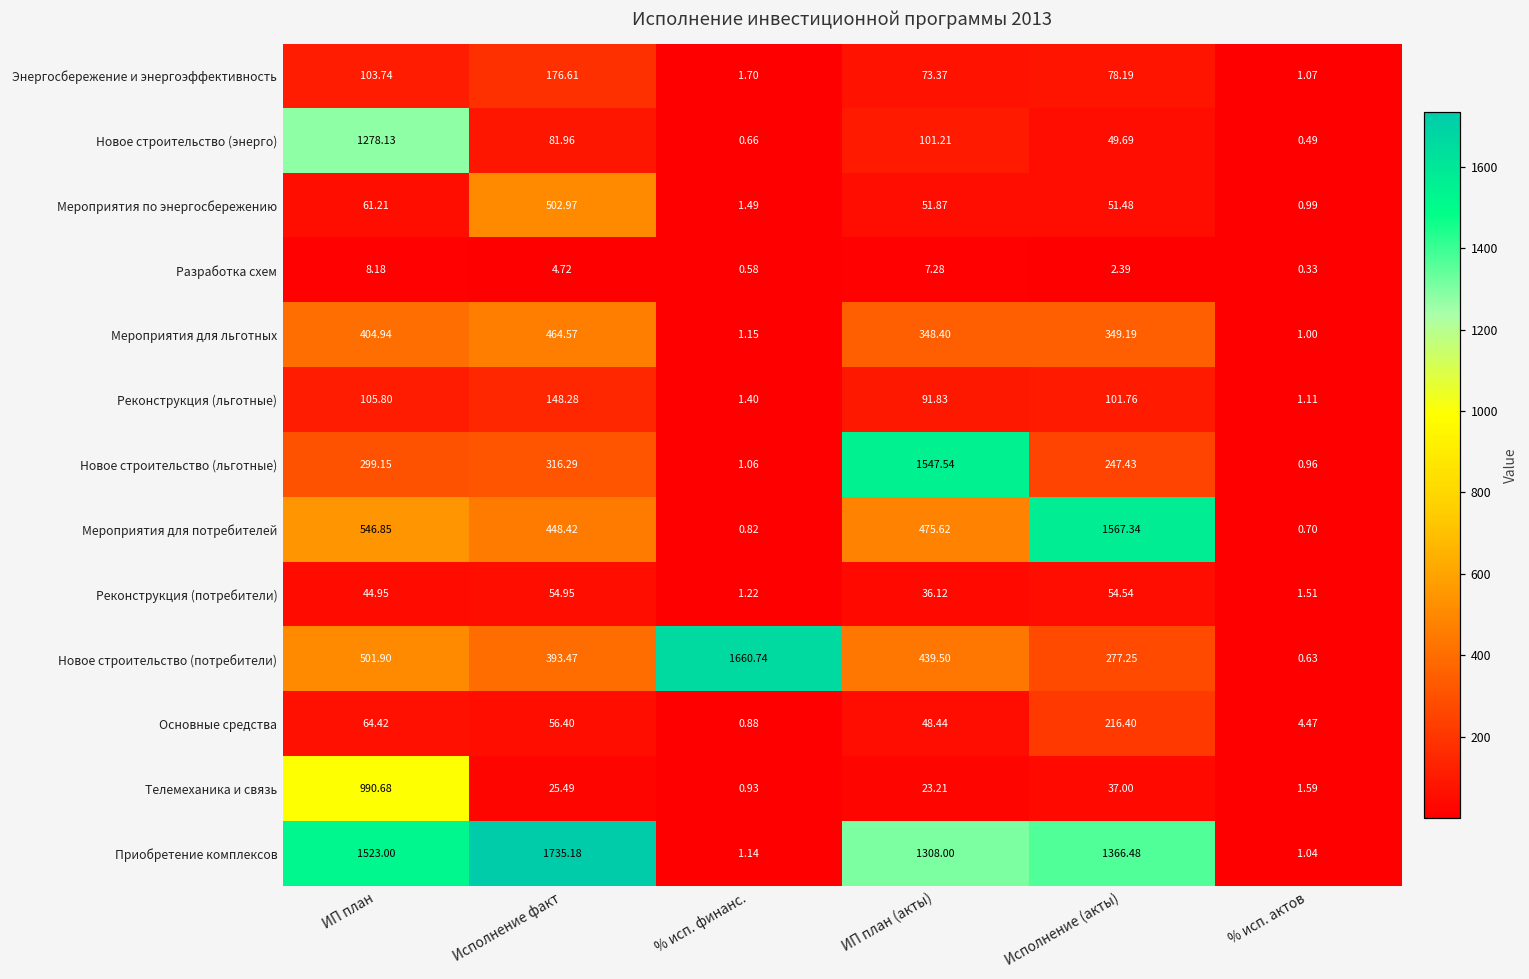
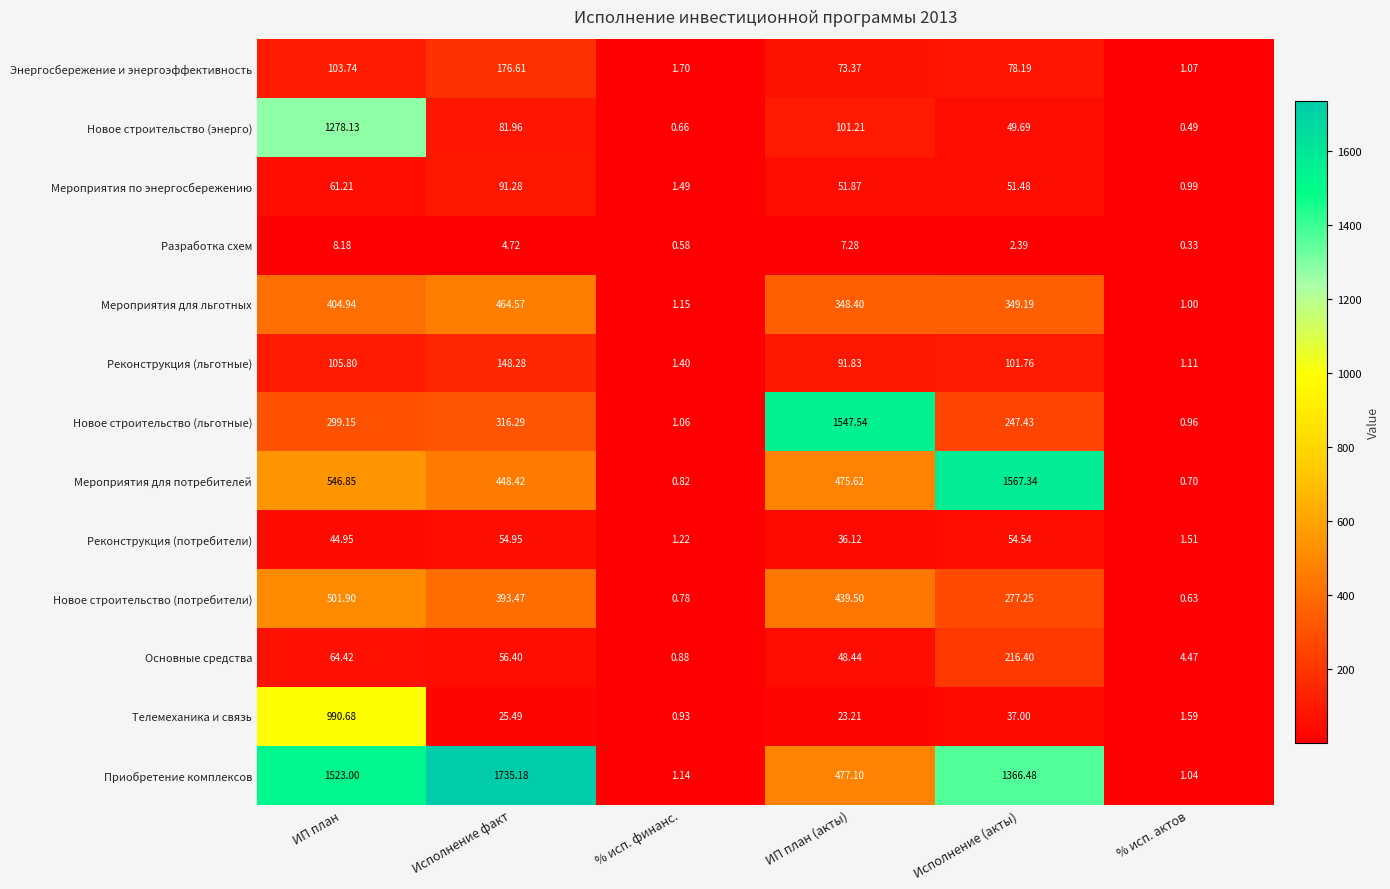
Мероприятия по энергосбережению, Исполнение факт: 502.97 -> 91.28
Новое строительство (потребители), % исп. финанс.: 1660.74 -> 0.78
Приобретение комплексов, ИП план (акты): 1308.00 -> 477.10
